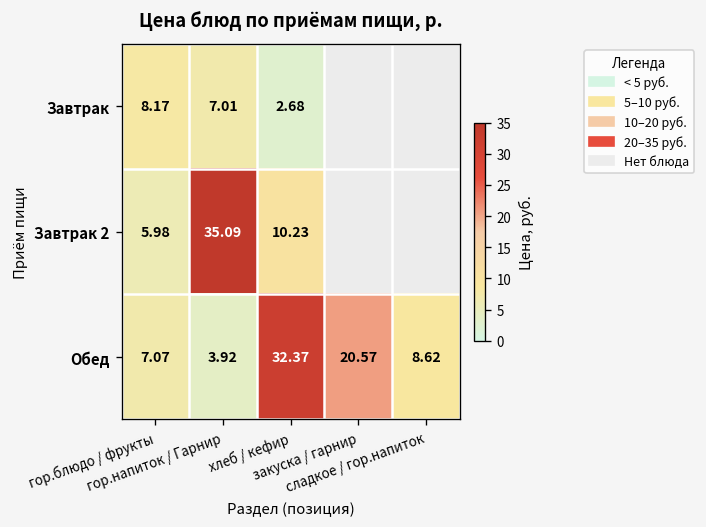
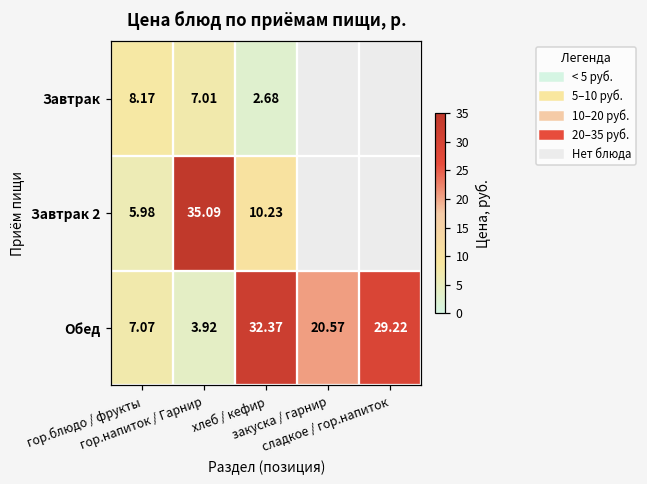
Обед, сладкое / гор.напиток: 8.62 -> 29.22
